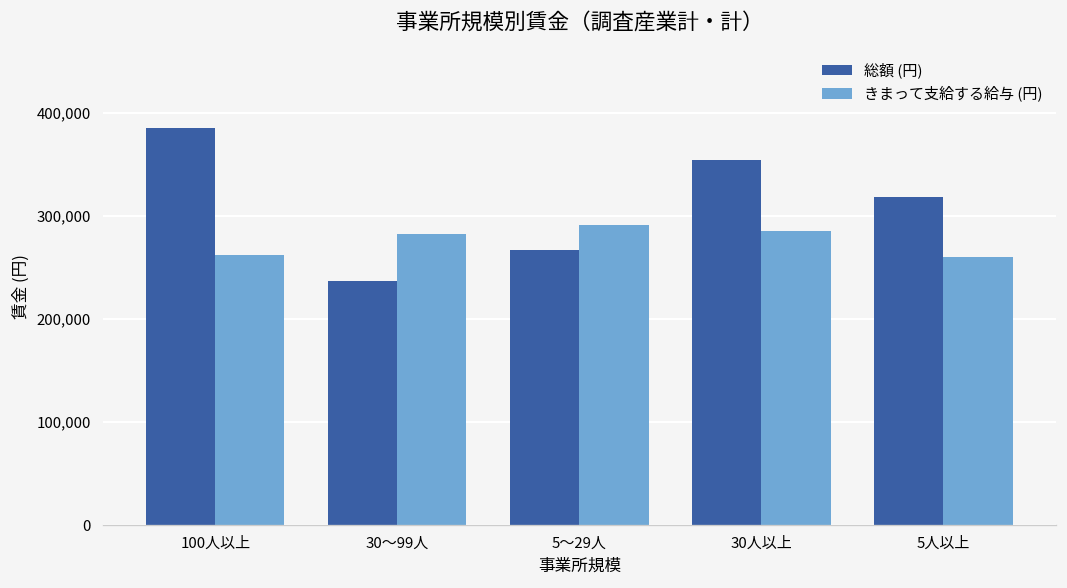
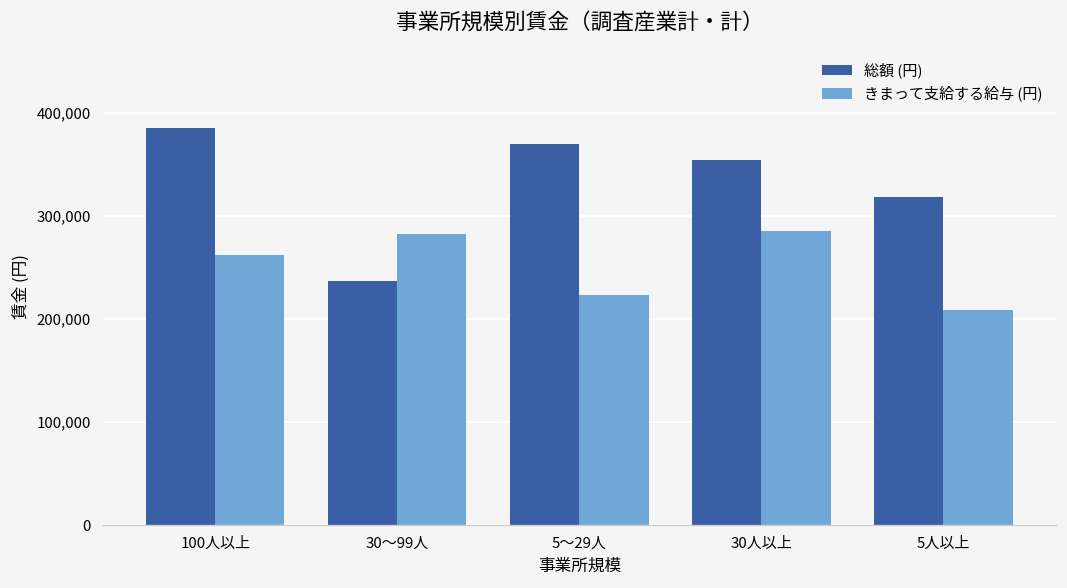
総額 (円), 5～29人: 270,000 -> 370,000
きまって支給する給与 (円), 5～29人: 290,000 -> 220,000
きまって支給する給与 (円), 5人以上: 260,000 -> 210,000
